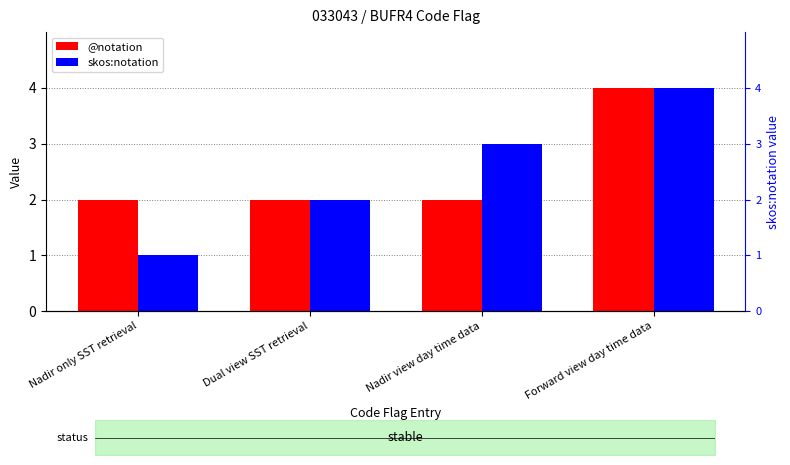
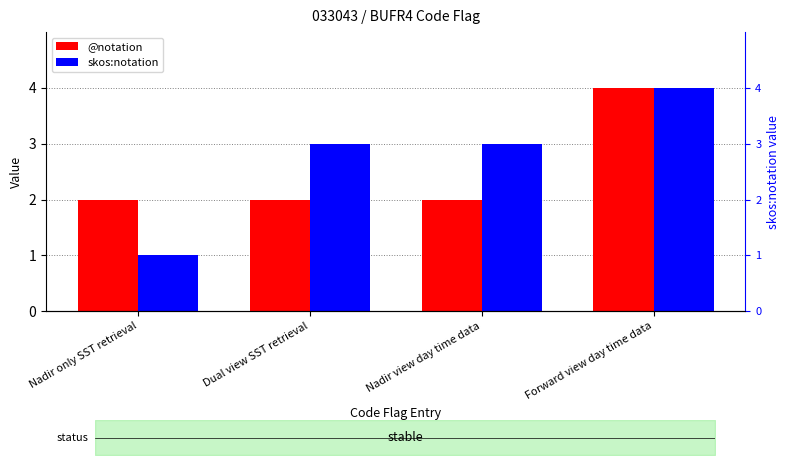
033043 / BUFR4 Code Flag, skos:notation, Dual view SST retrieval: 2 -> 3
